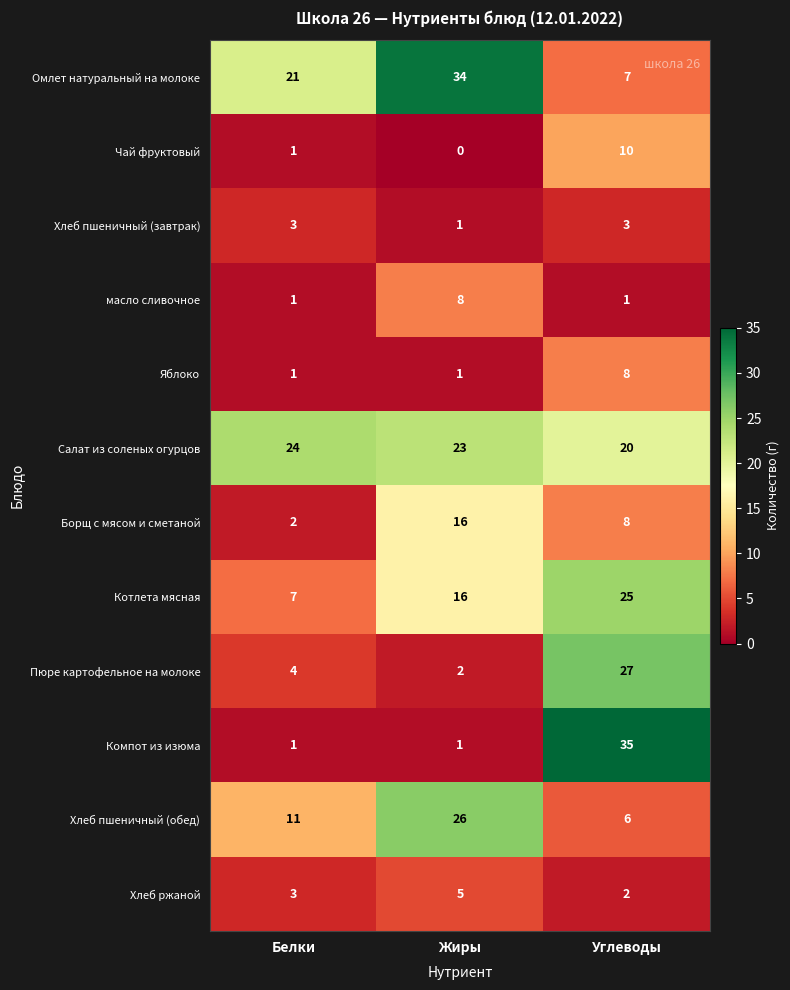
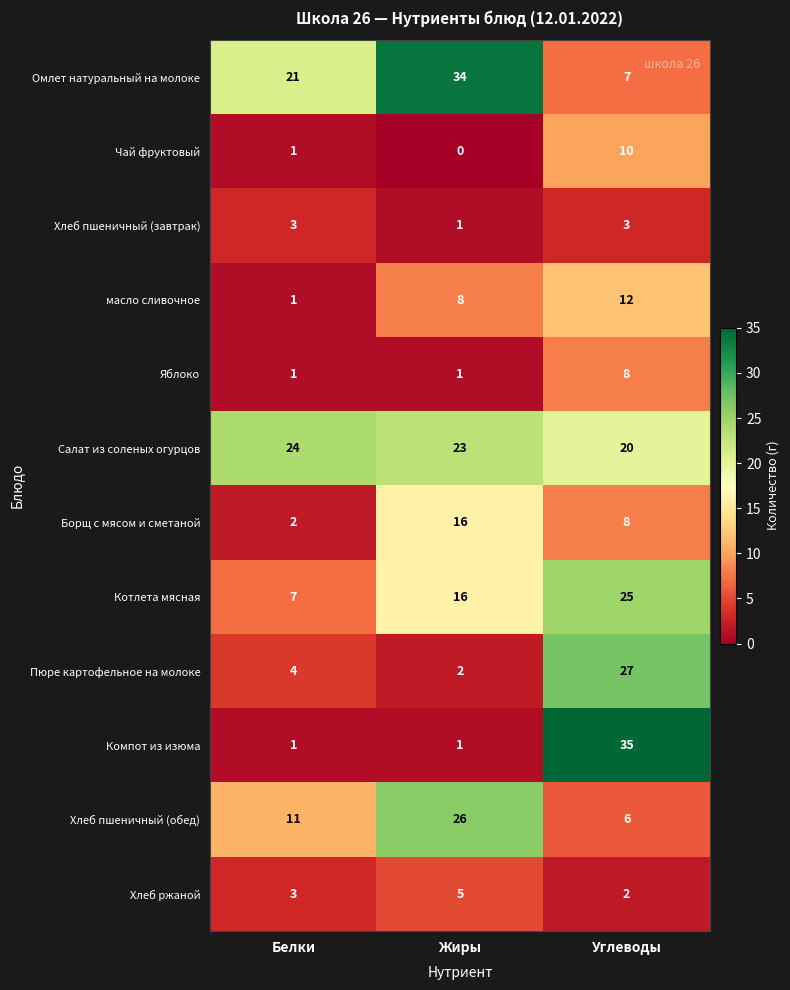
масло сливочное, Углеводы: 1 -> 12
